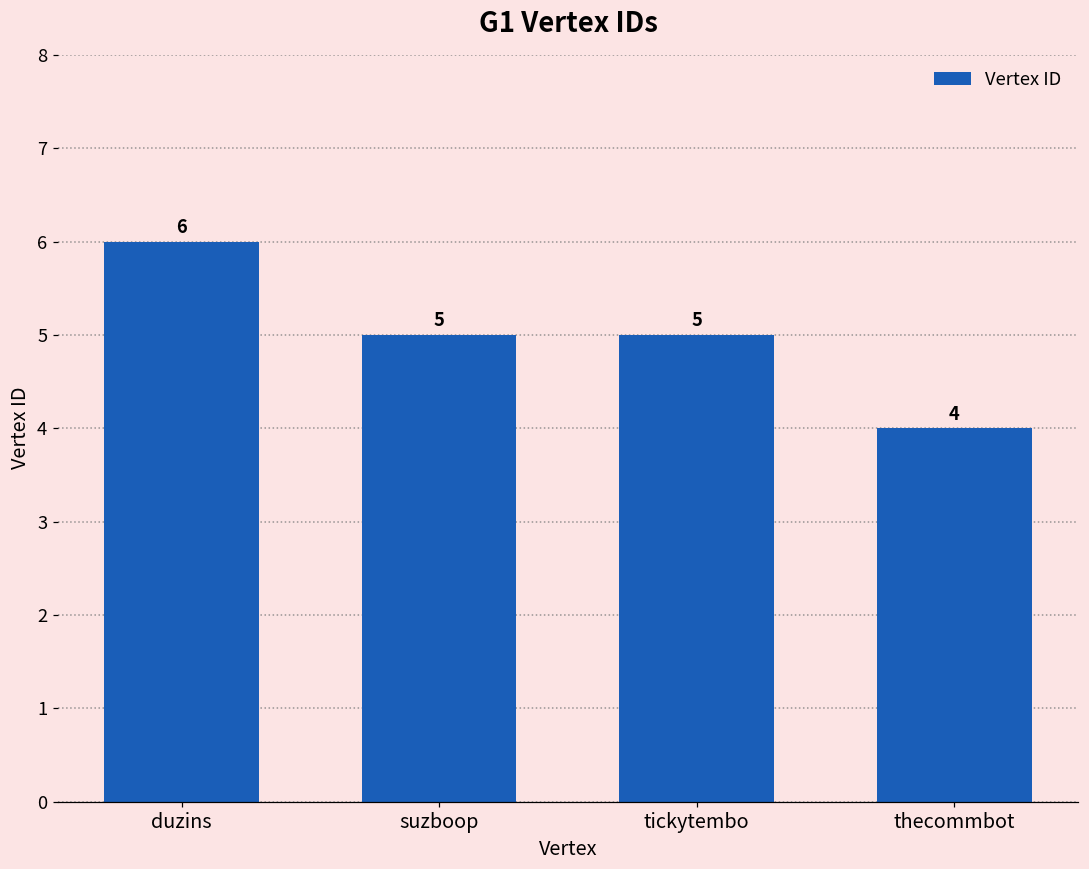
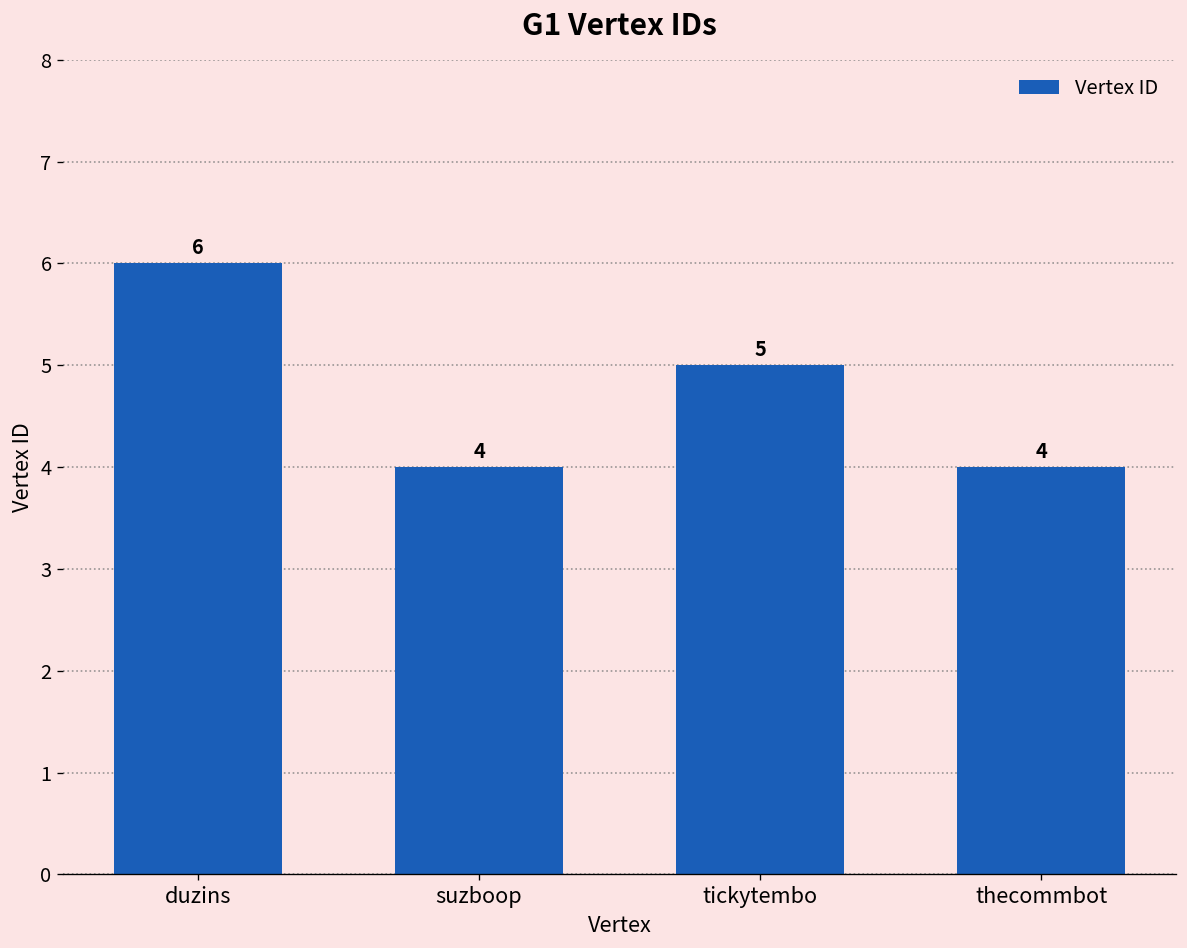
suzboop: 5 -> 4
